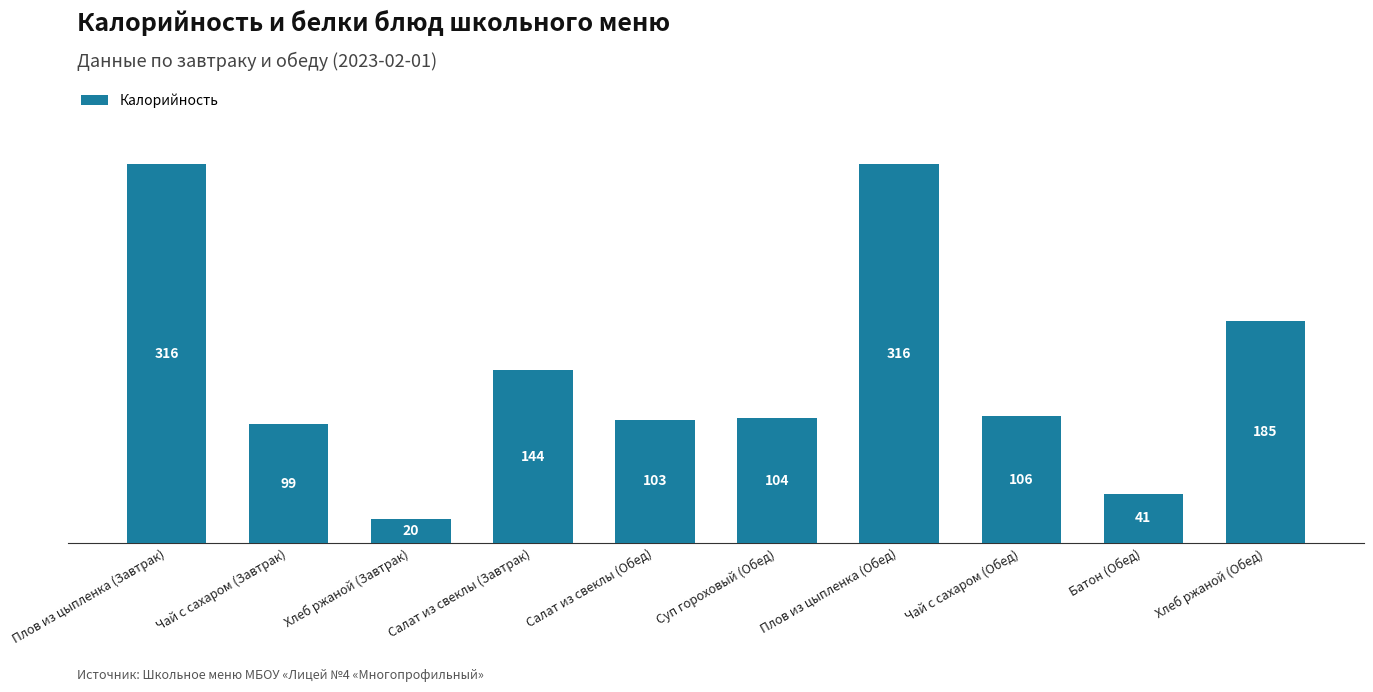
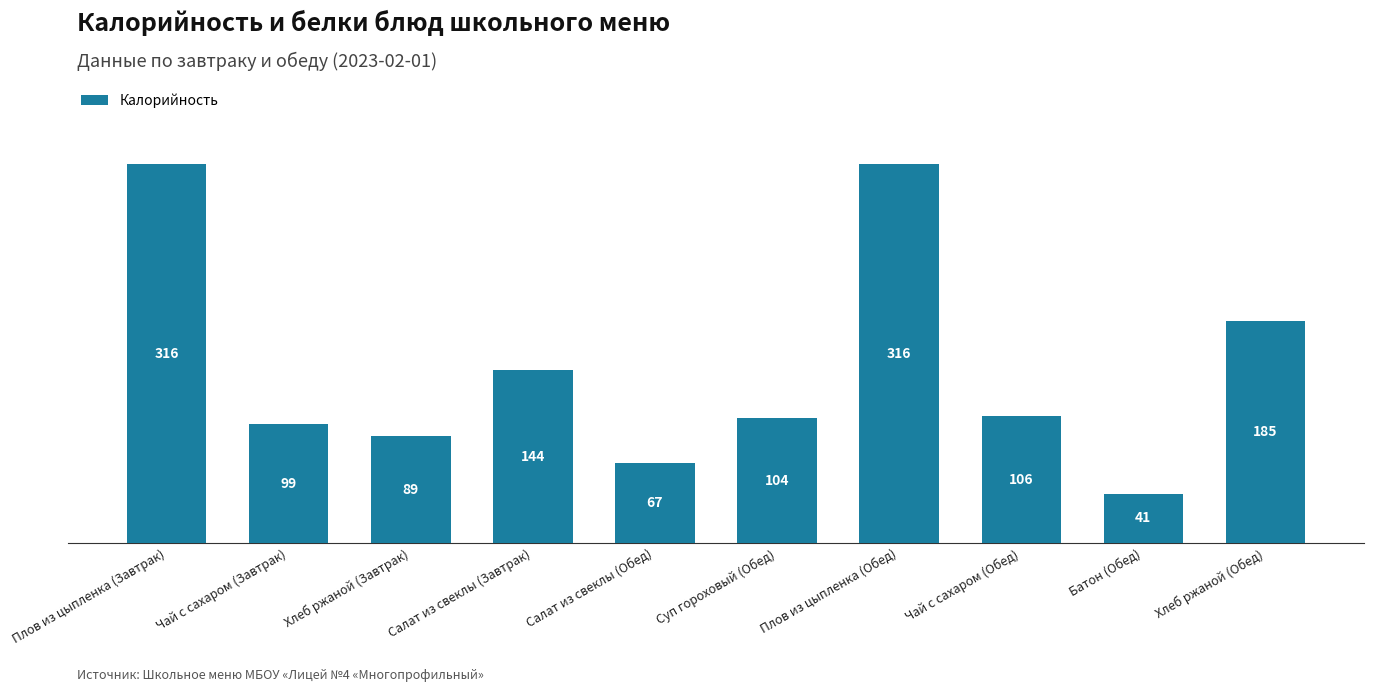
Хлеб ржаной (Завтрак): 20 -> 89
Салат из свеклы (Обед): 103 -> 67
